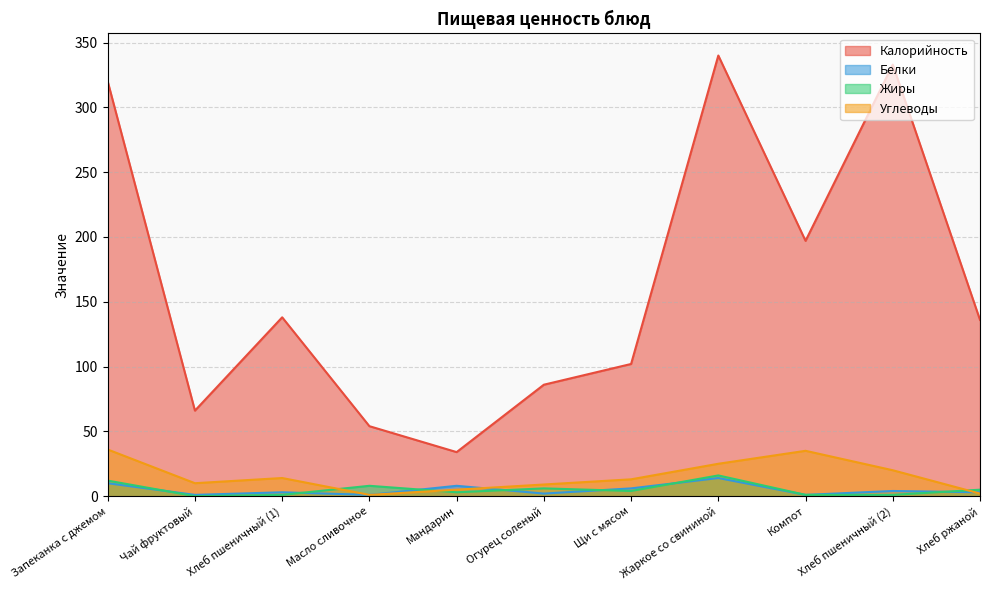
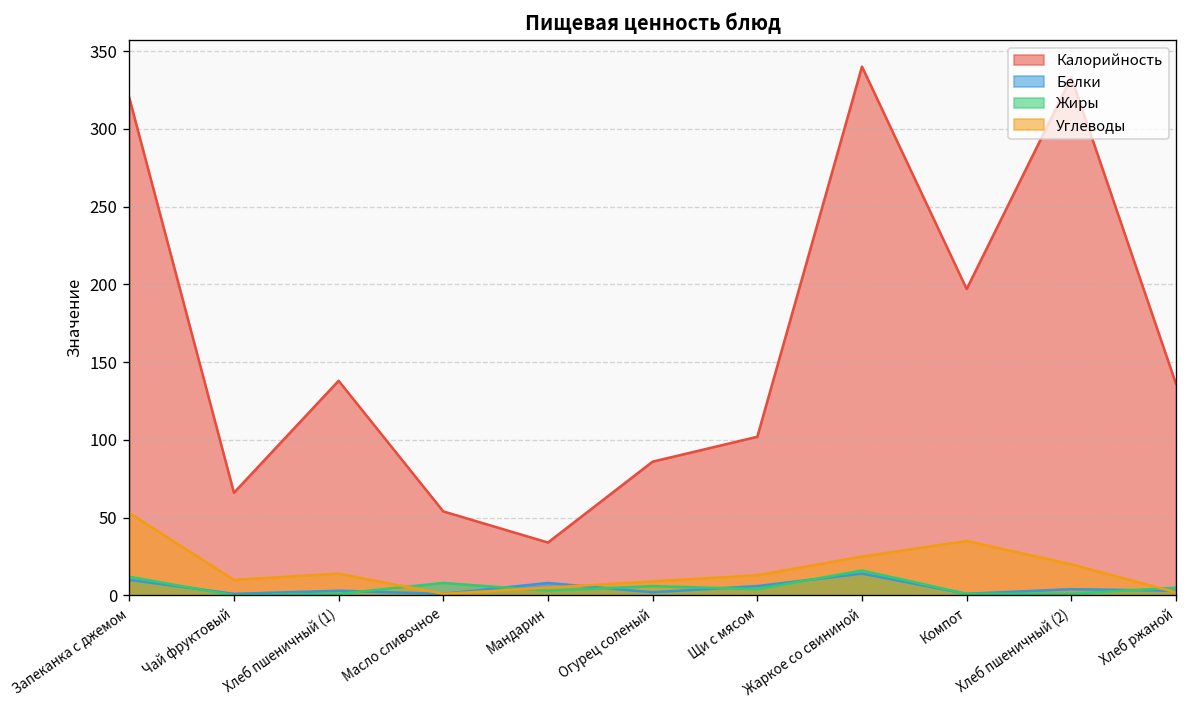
Углеводы, Запеканка с джемом: 36 -> 53
